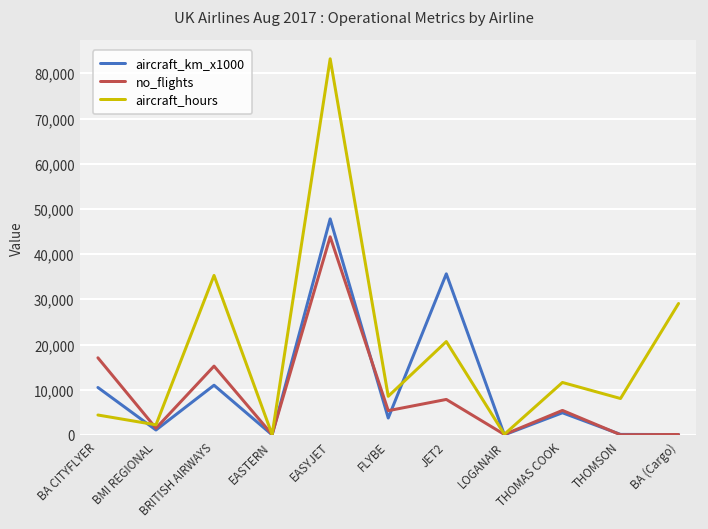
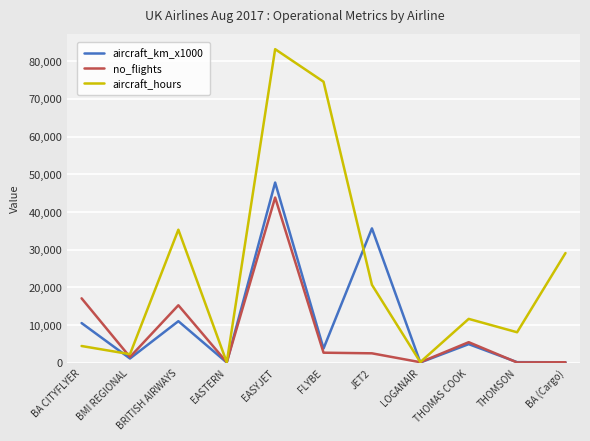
no_flights, FLYBE: 5,000 -> 3,000
aircraft_hours, FLYBE: 9,000 -> 75,000
no_flights, JET2: 8,000 -> 3,000
